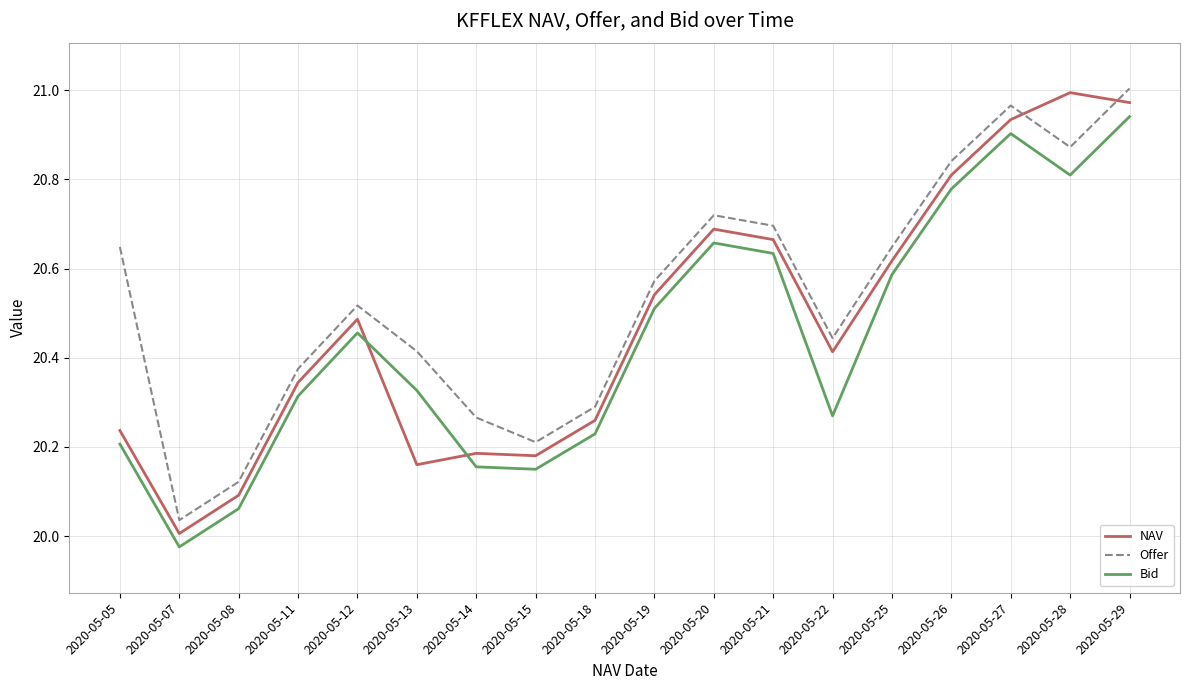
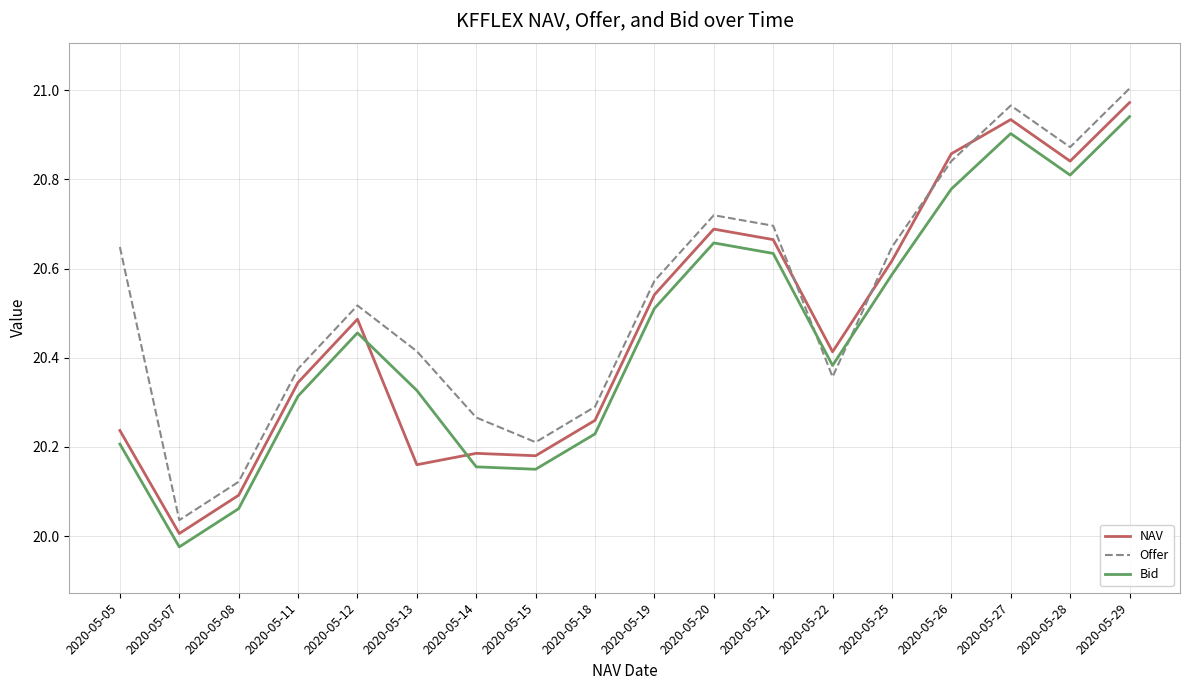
Offer, 2020-05-22: 20.44 -> 20.36
Bid, 2020-05-22: 20.27 -> 20.38
NAV, 2020-05-26: 20.81 -> 20.86
NAV, 2020-05-28: 20.99 -> 20.84
